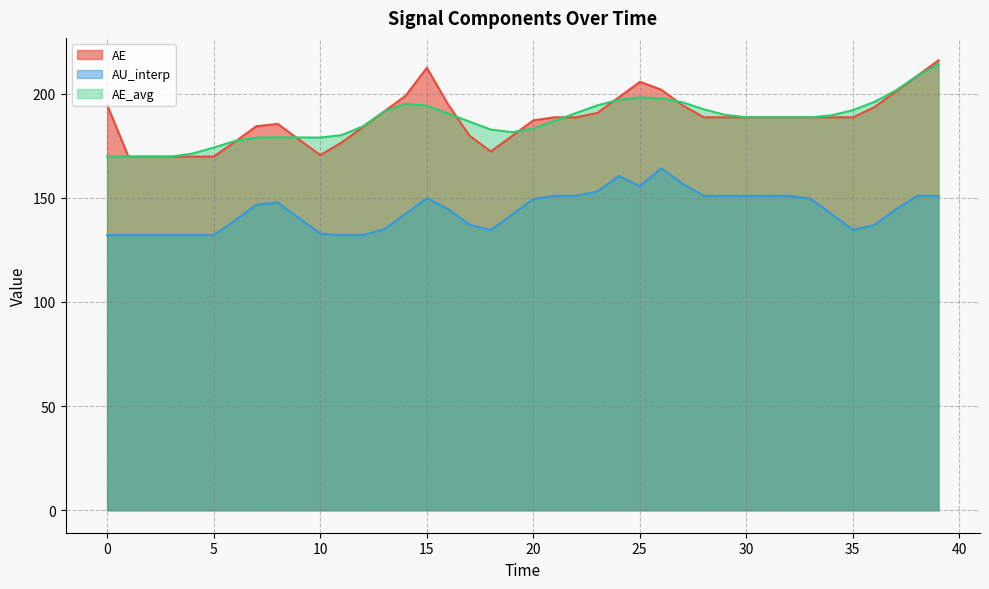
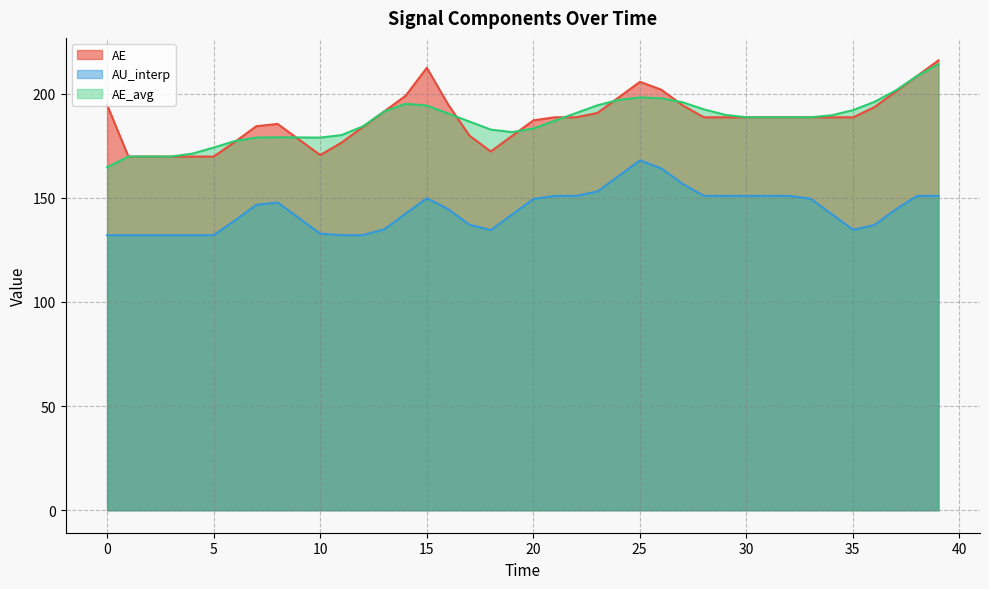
AE_avg, 0: 170 -> 165
AU_interp, 25: 156 -> 168
